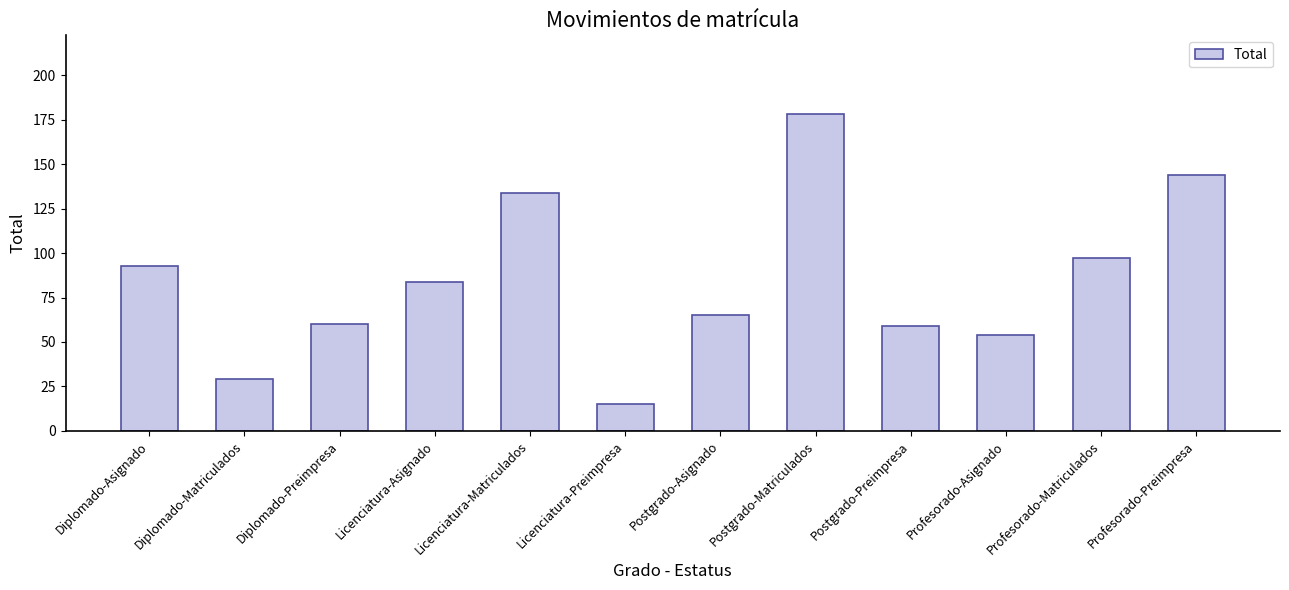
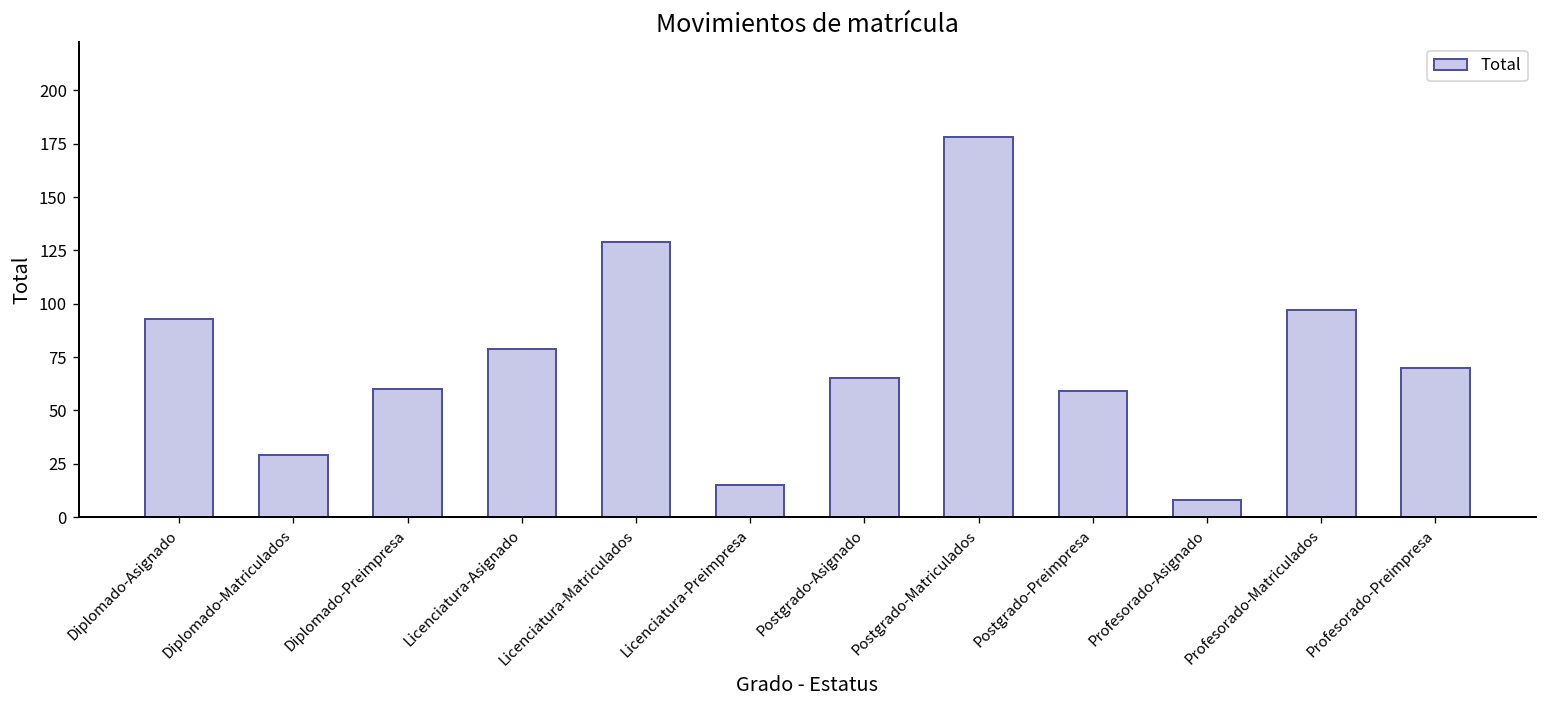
Licenciatura-Asignado: 84 -> 79
Licenciatura-Matriculados: 134 -> 129
Profesorado-Asignado: 54 -> 8
Profesorado-Preimpresa: 144 -> 70
